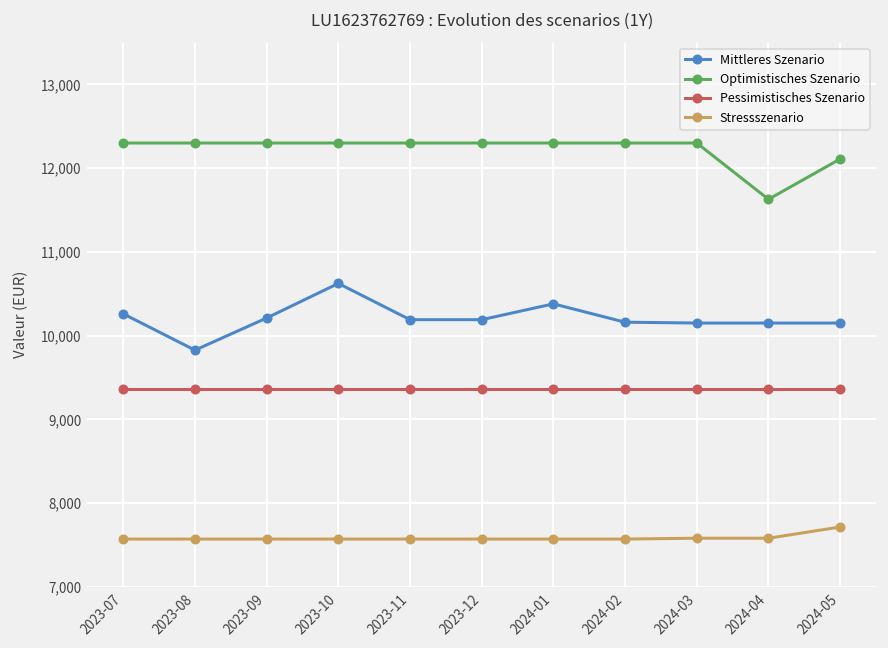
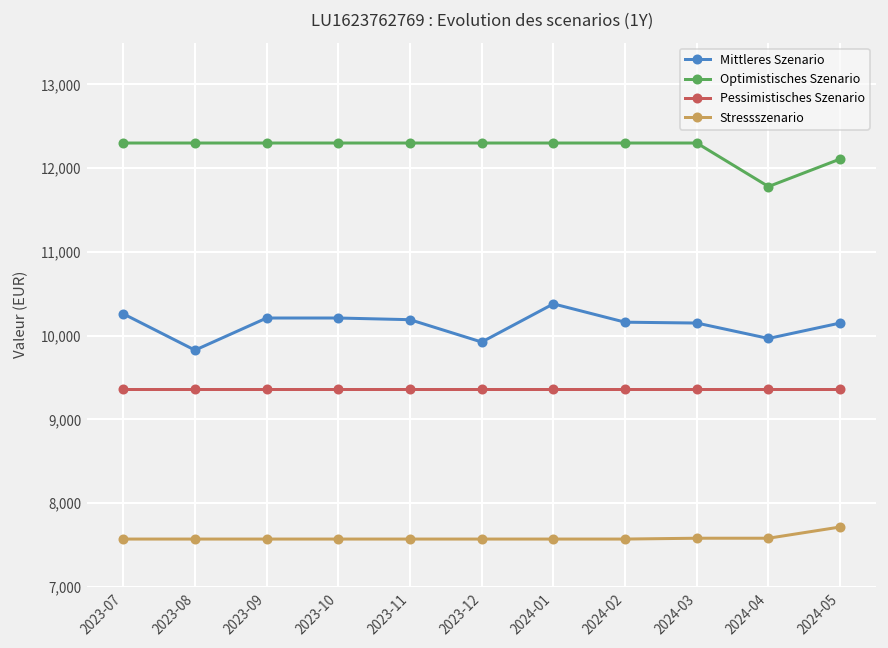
Mittleres Szenario, 2023-10: 10,600 -> 10,200
Mittleres Szenario, 2023-12: 10,200 -> 9,900
Mittleres Szenario, 2024-04: 10,200 -> 10,000
Optimistisches Szenario, 2024-04: 11,600 -> 11,800
